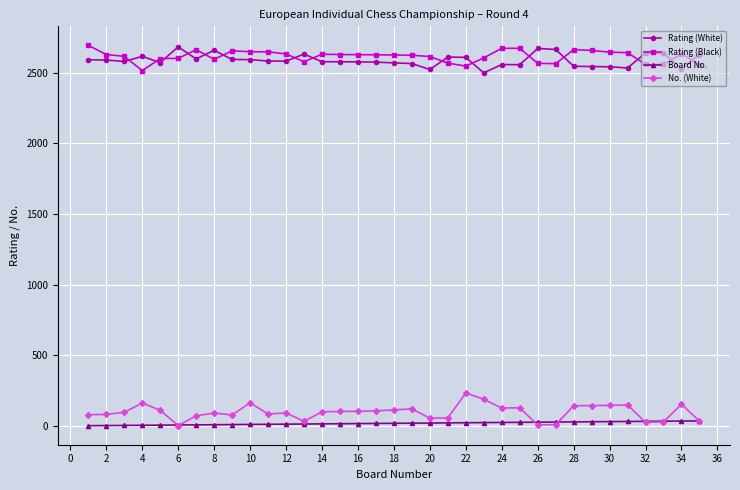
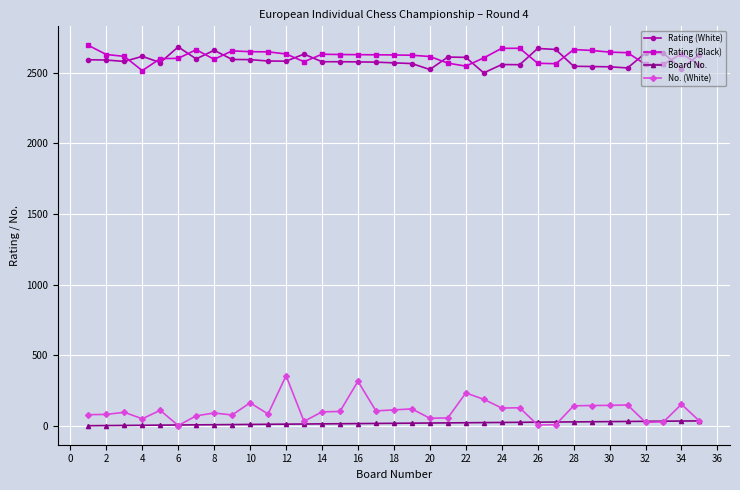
No. (White), 4: 160 -> 50
No. (White), 12: 90 -> 360
No. (White), 16: 100 -> 320
